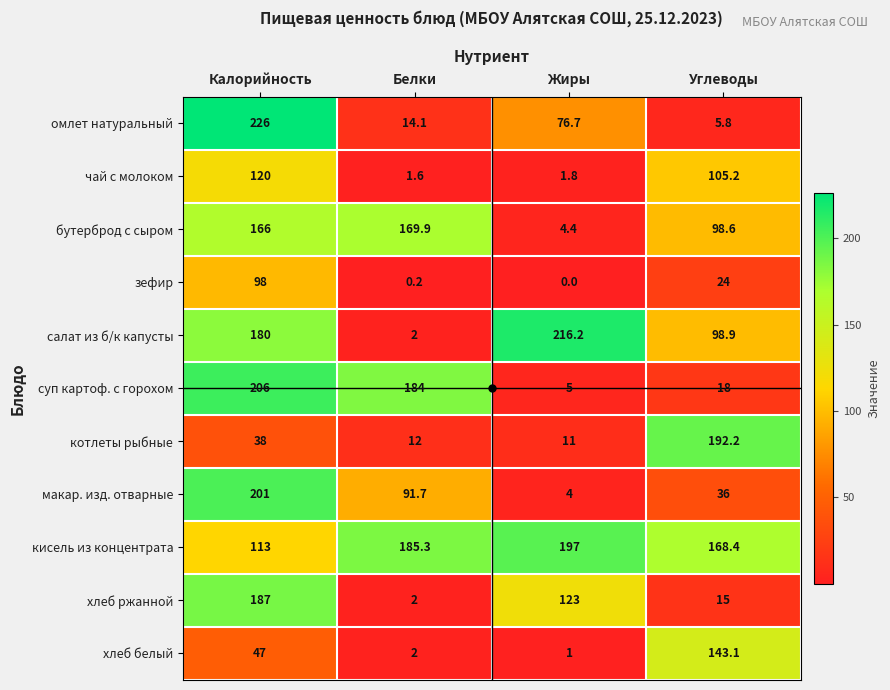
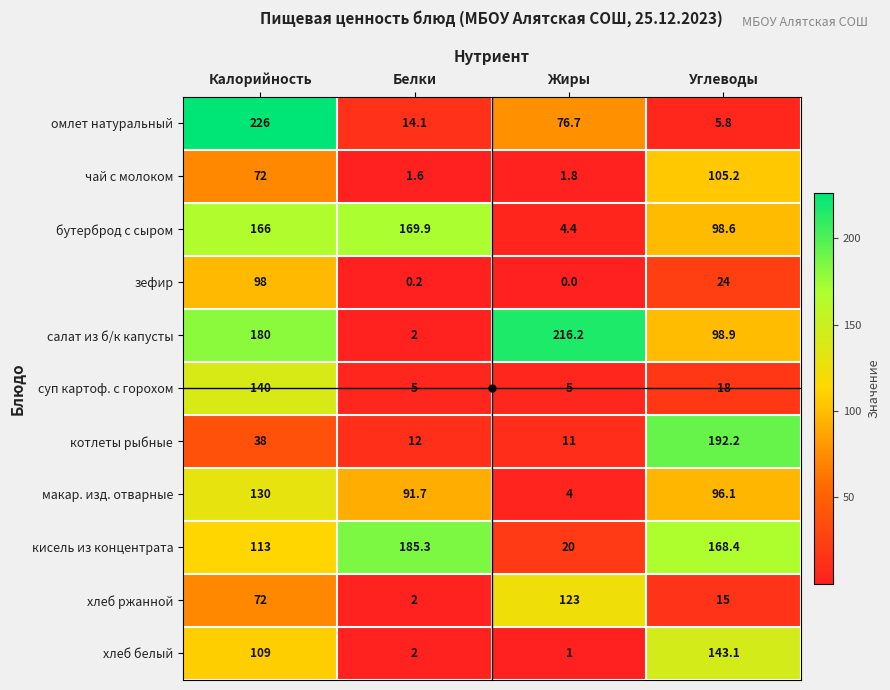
чай с молоком, Калорийность: 120 -> 72
суп картоф. с горохом, Калорийность: 206 -> 140
суп картоф. с горохом, Белки: 184 -> 5
макар. изд. отварные, Калорийность: 201 -> 130
макар. изд. отварные, Углеводы: 36 -> 96.1
кисель из концентрата, Жиры: 197 -> 20
хлеб ржанной, Калорийность: 187 -> 72
хлеб белый, Калорийность: 47 -> 109
